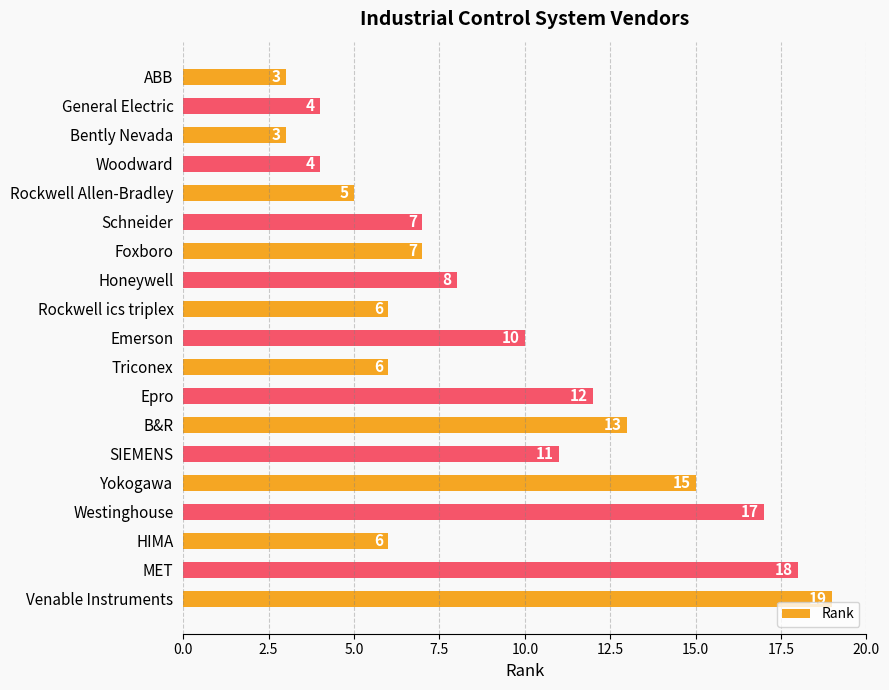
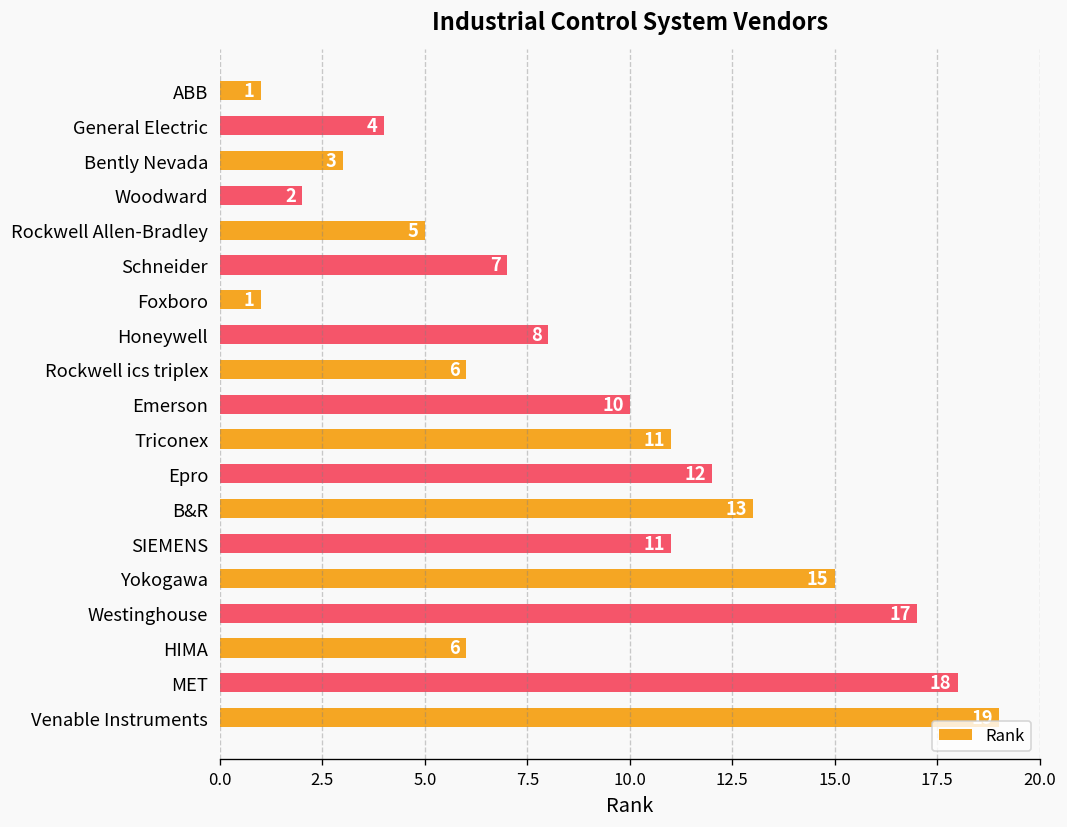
ABB: 3 -> 1
Woodward: 4 -> 2
Foxboro: 7 -> 1
Triconex: 6 -> 11
